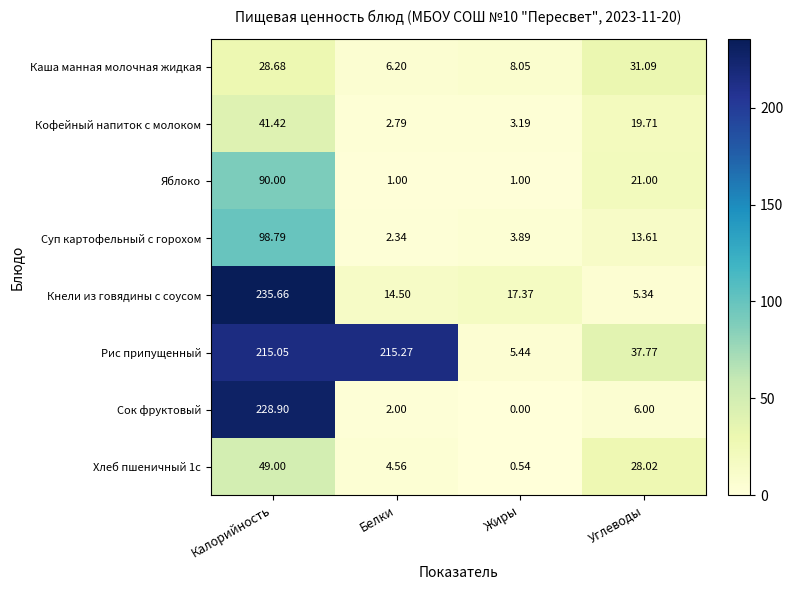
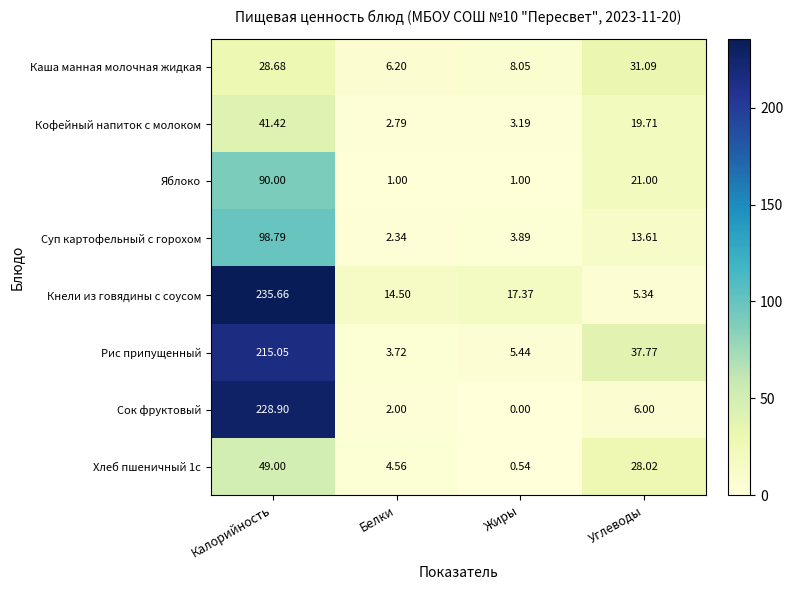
Рис припущенный, Белки: 215.27 -> 3.72
